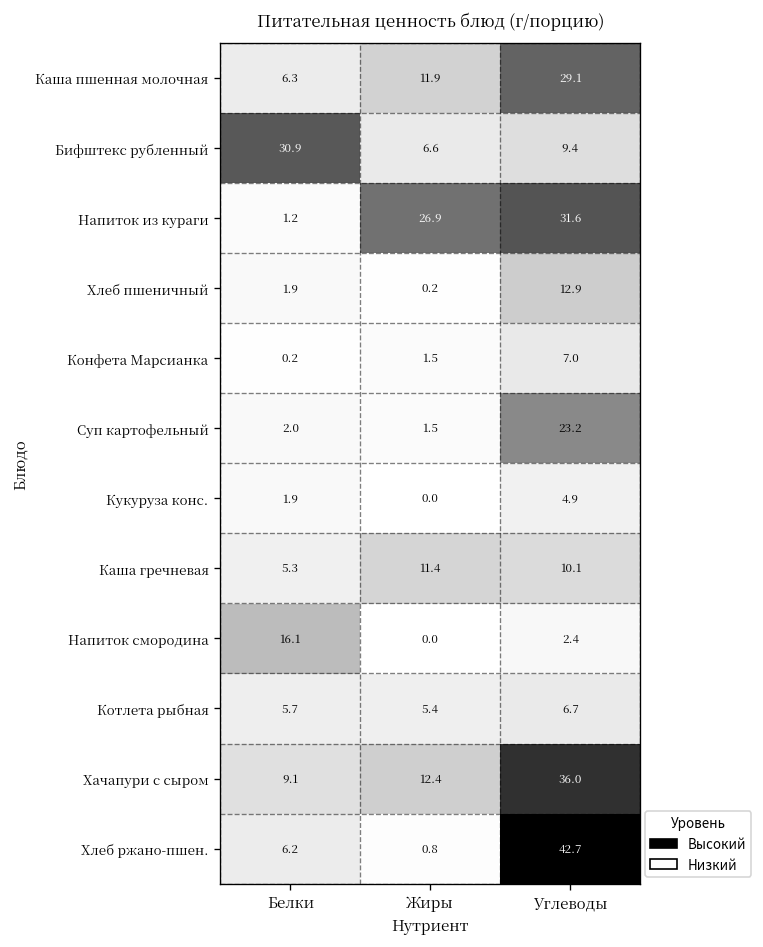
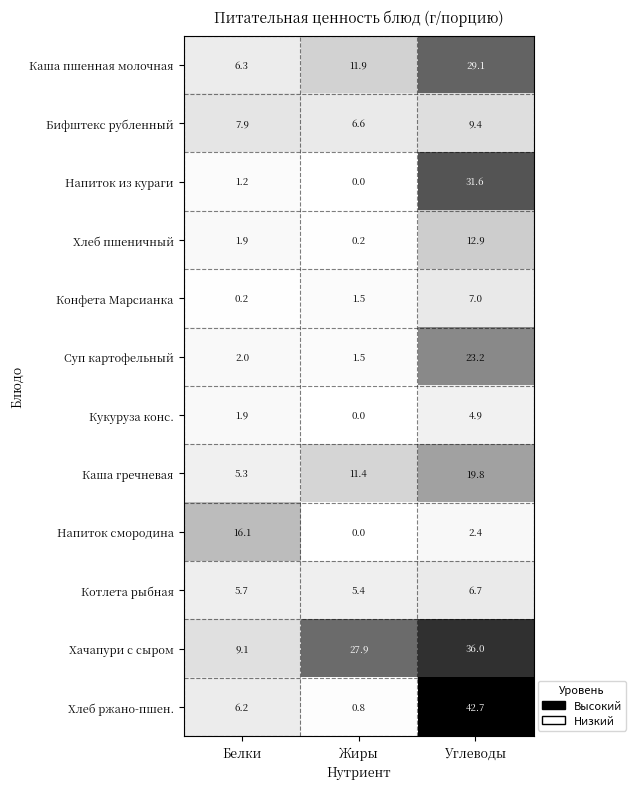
Бифштекс рубленный, Белки: 30.9 -> 7.9
Напиток из кураги, Жиры: 26.9 -> 0.0
Каша гречневая, Углеводы: 10.1 -> 19.8
Хачапури с сыром, Жиры: 12.4 -> 27.9
